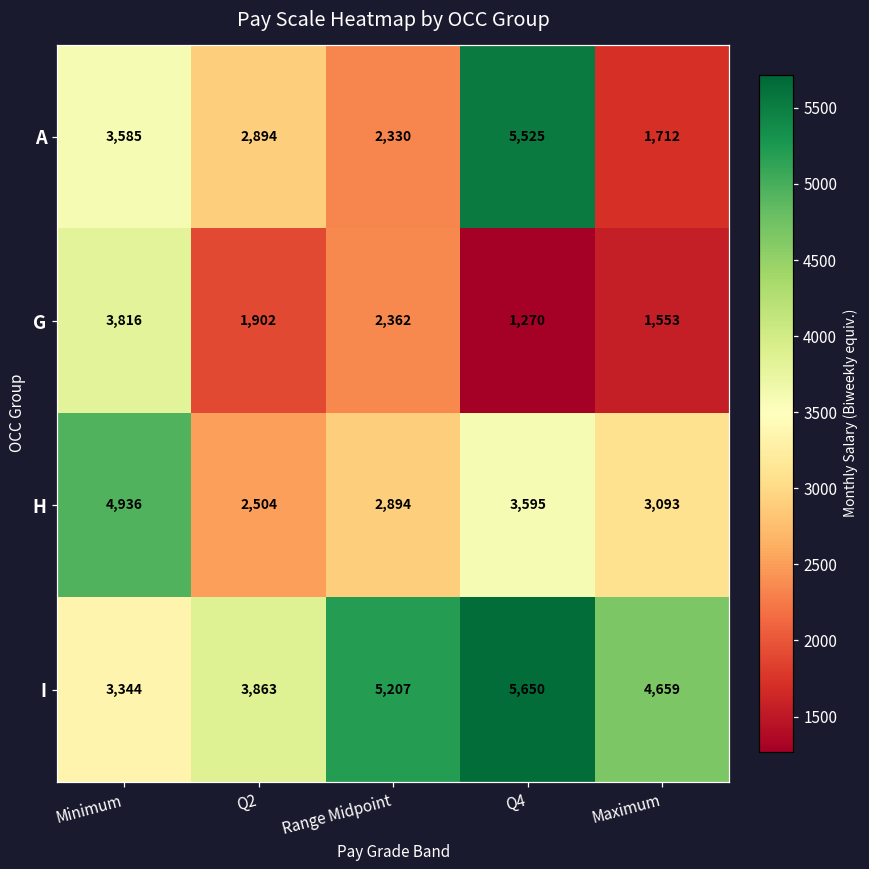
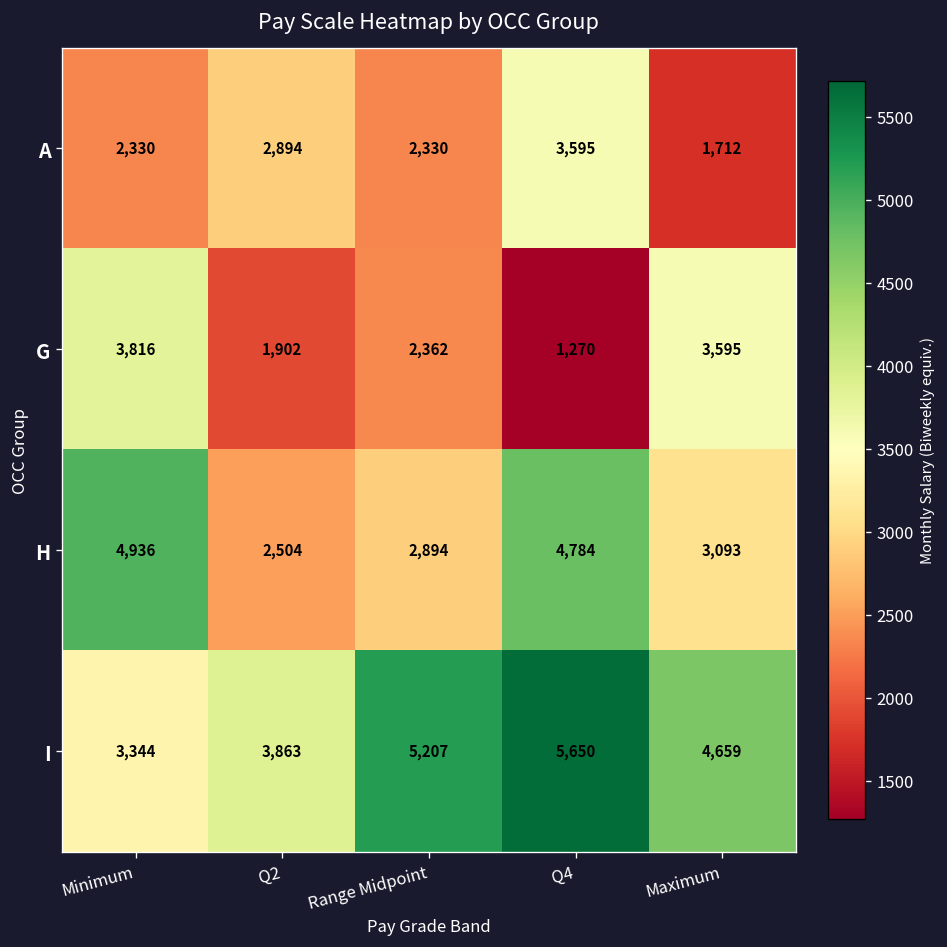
A, Minimum: 3,585 -> 2,330
A, Q4: 5,525 -> 3,595
G, Maximum: 1,553 -> 3,595
H, Q4: 3,595 -> 4,784
